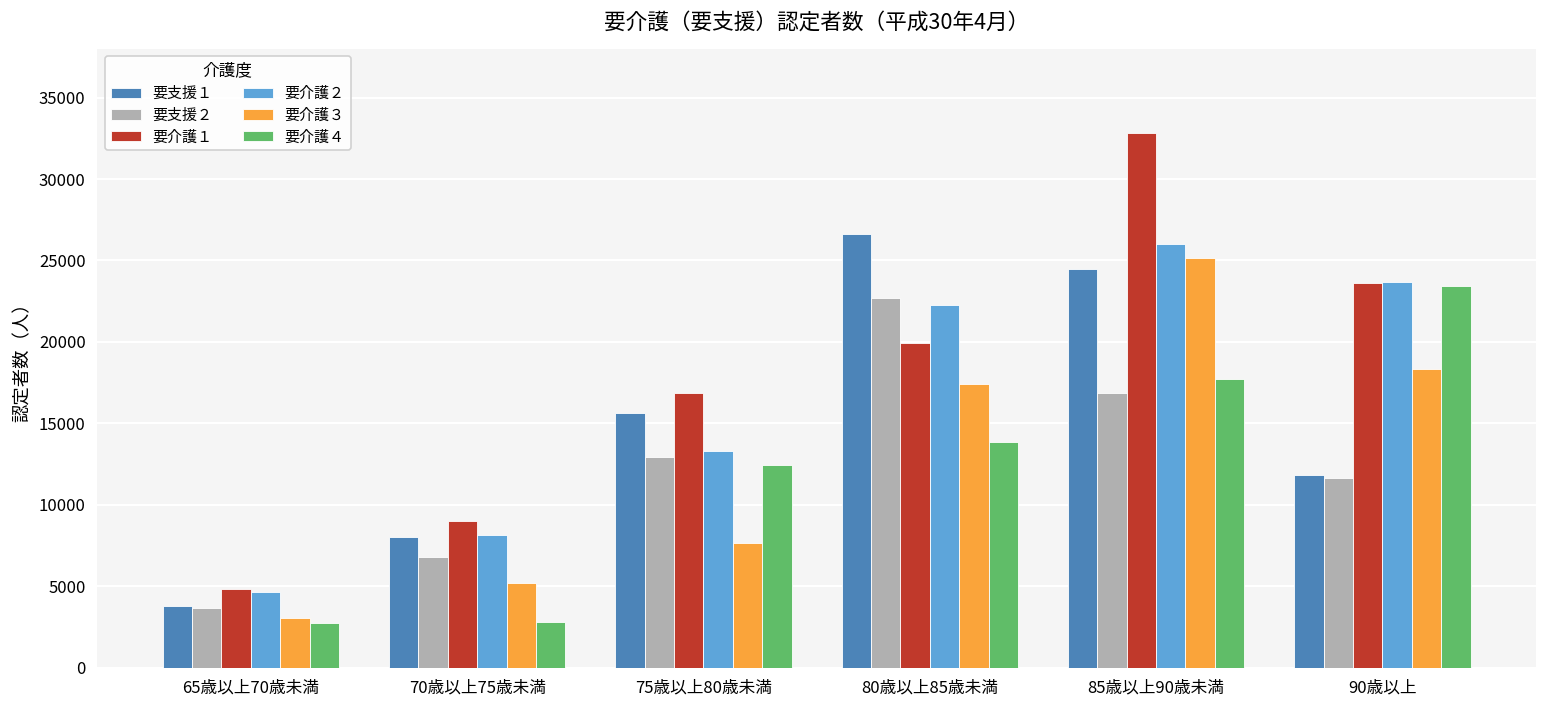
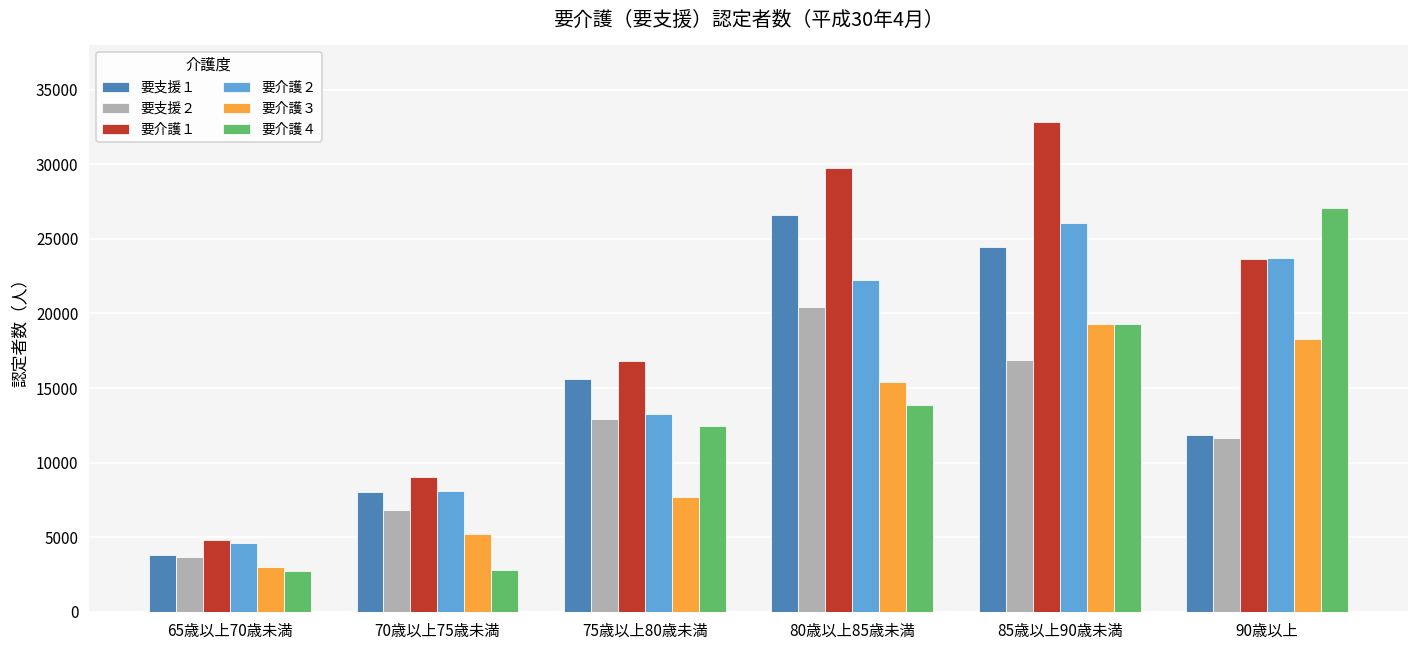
要支援２, 80歳以上85歳未満: 22700 -> 20500
要介護１, 80歳以上85歳未満: 19900 -> 29700
要介護３, 80歳以上85歳未満: 17400 -> 15400
要介護３, 85歳以上90歳未満: 25200 -> 19300
要介護４, 85歳以上90歳未満: 17700 -> 19300
要介護４, 90歳以上: 23400 -> 27100
